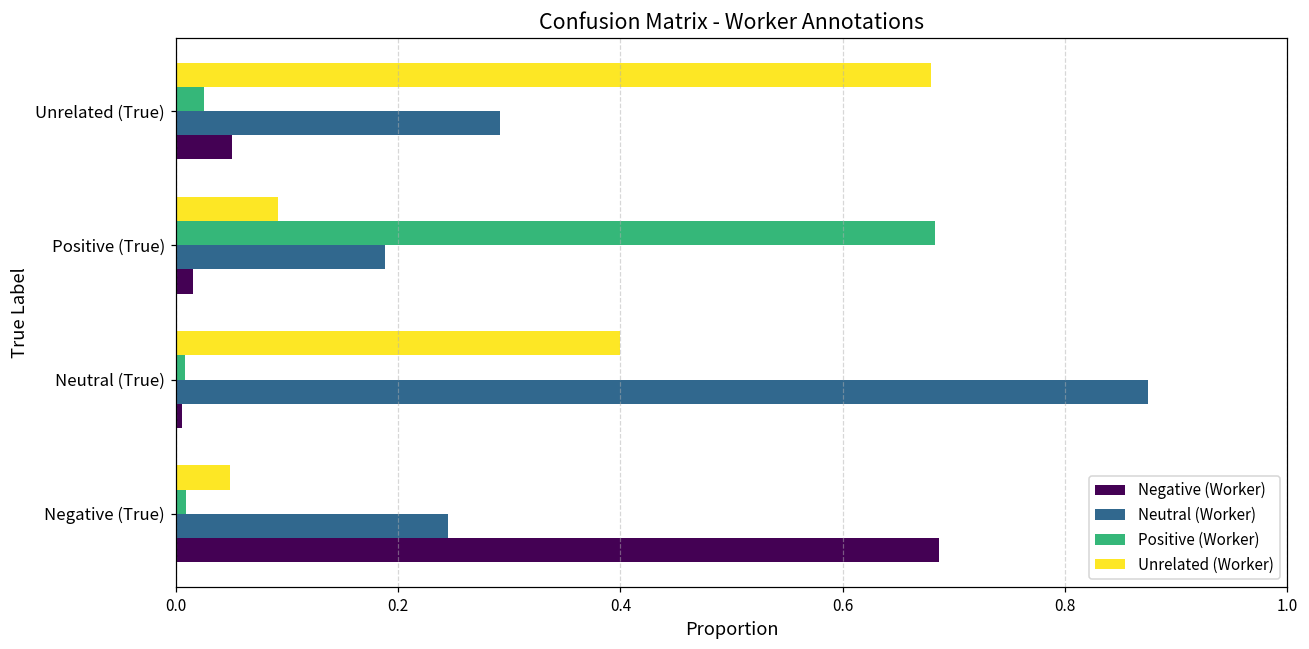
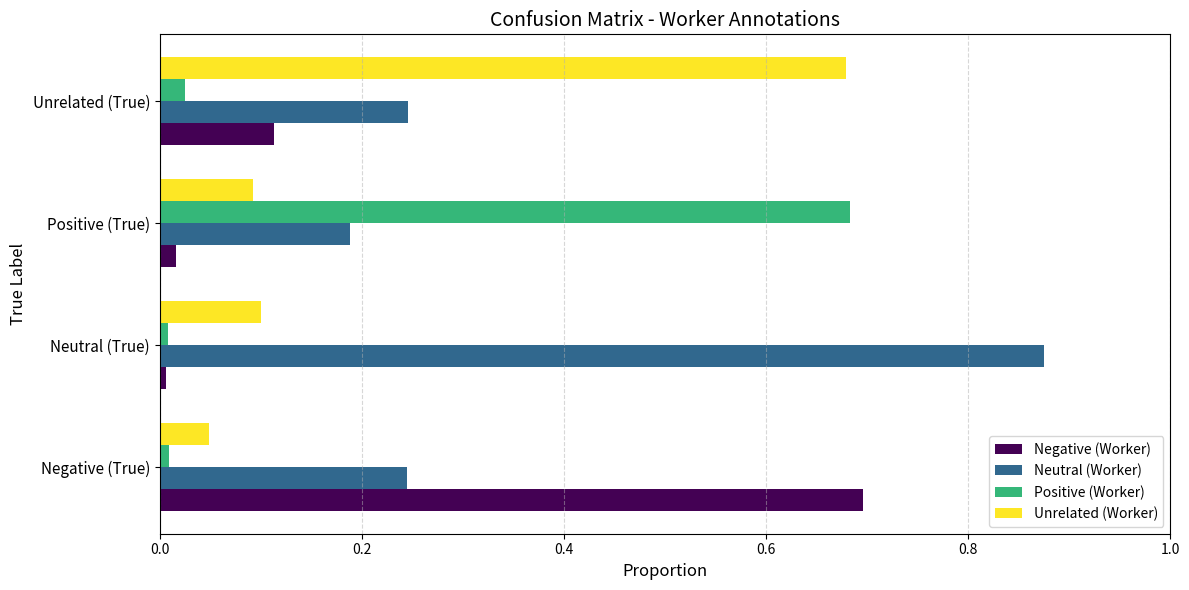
Neutral (Worker), Unrelated (True): 0.291 -> 0.245
Negative (Worker), Unrelated (True): 0.050 -> 0.113
Unrelated (Worker), Neutral (True): 0.4 -> 0.1
Negative (Worker), Negative (True): 0.686 -> 0.696
